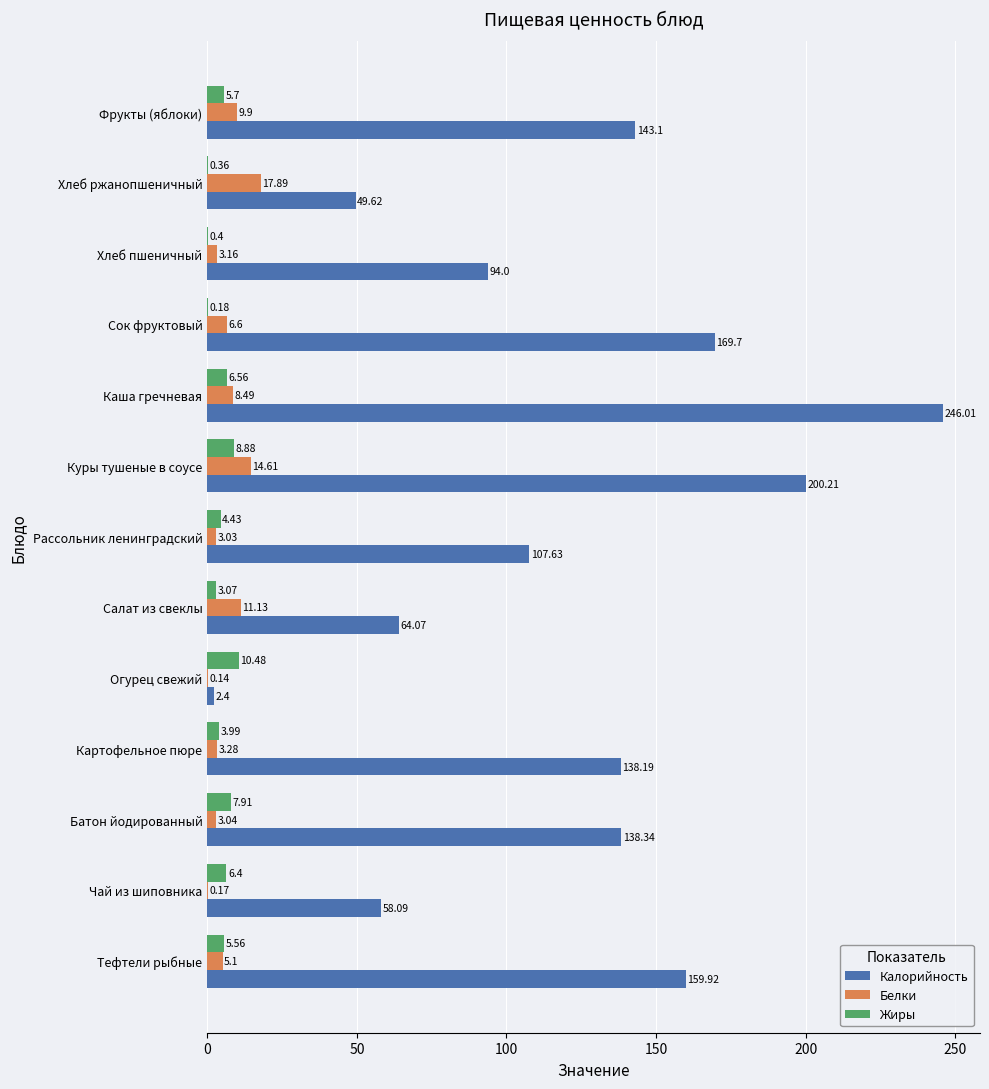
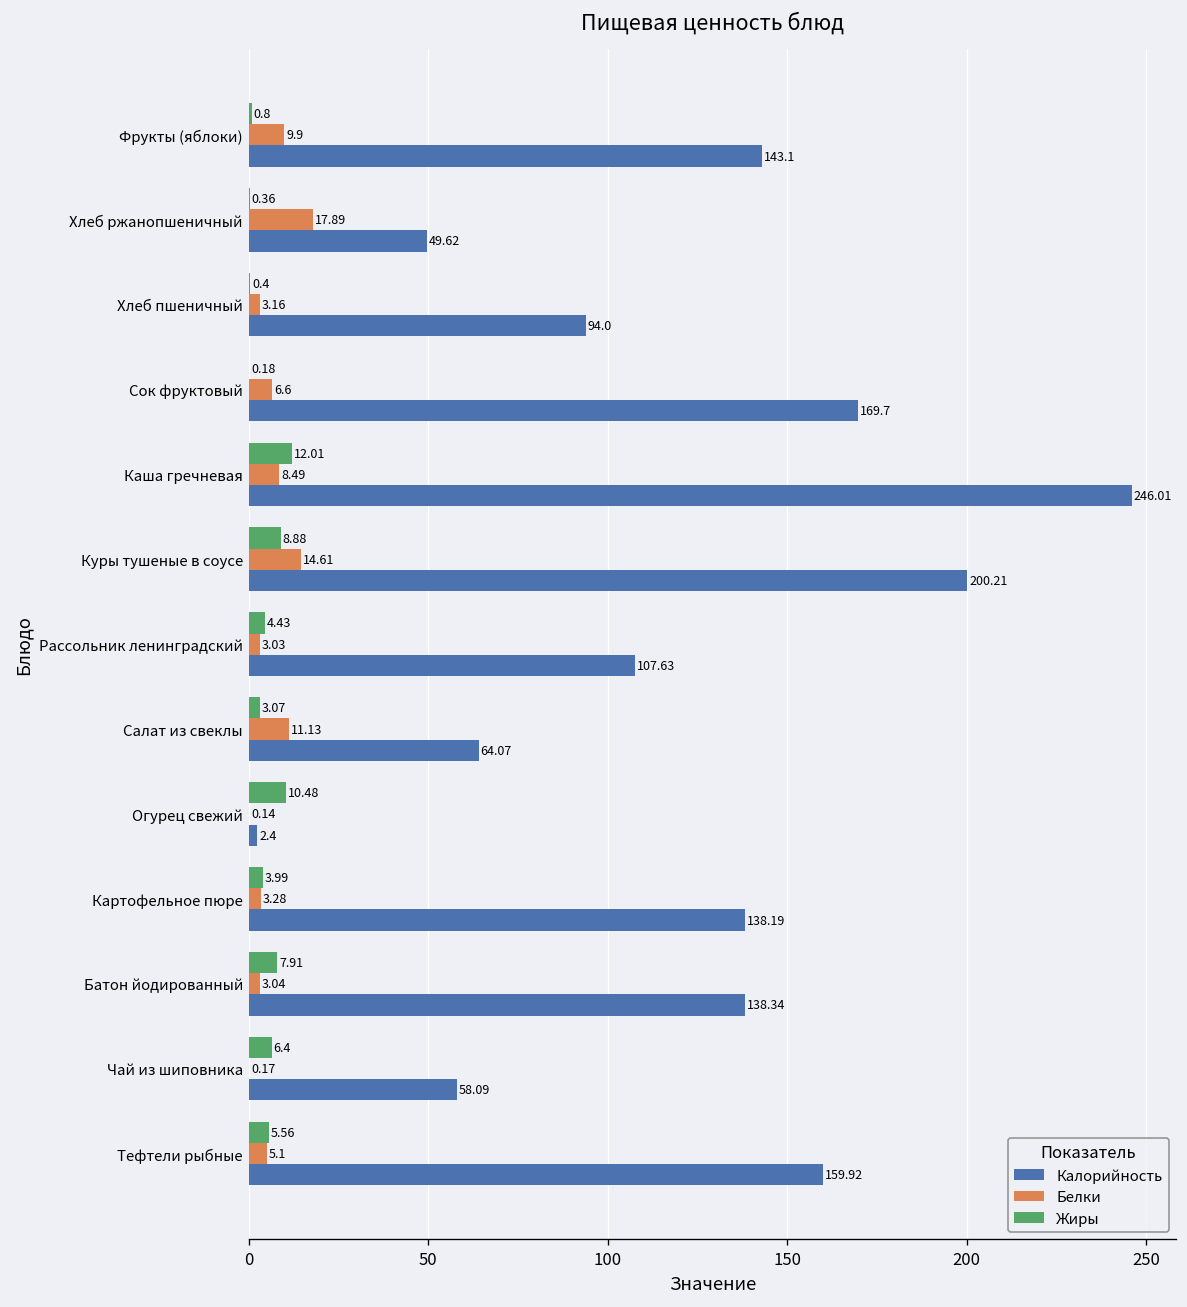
Жиры, Фрукты (яблоки): 5.7 -> 0.8
Жиры, Каша гречневая: 6.56 -> 12.01
